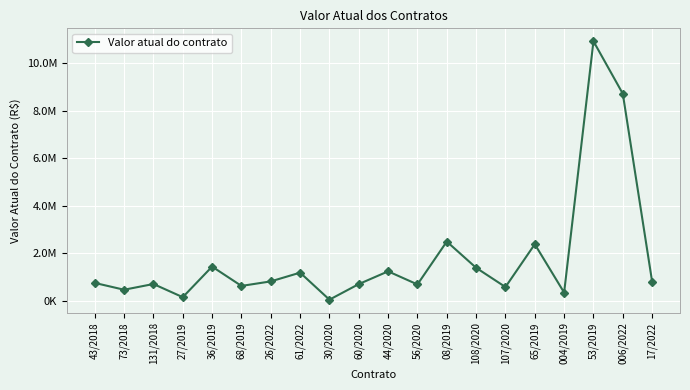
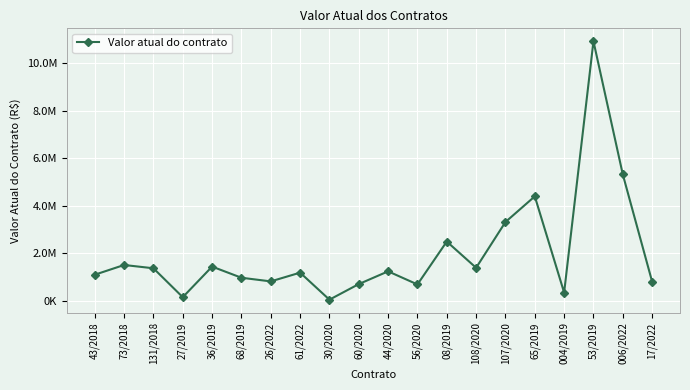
43/2018: 800000 -> 1100000
73/2018: 500000 -> 1500000
131/2018: 700000 -> 1400000
68/2019: 600000 -> 1000000
107/2020: 600000 -> 3300000
65/2019: 2400000 -> 4400000
006/2022: 8700000 -> 5300000
